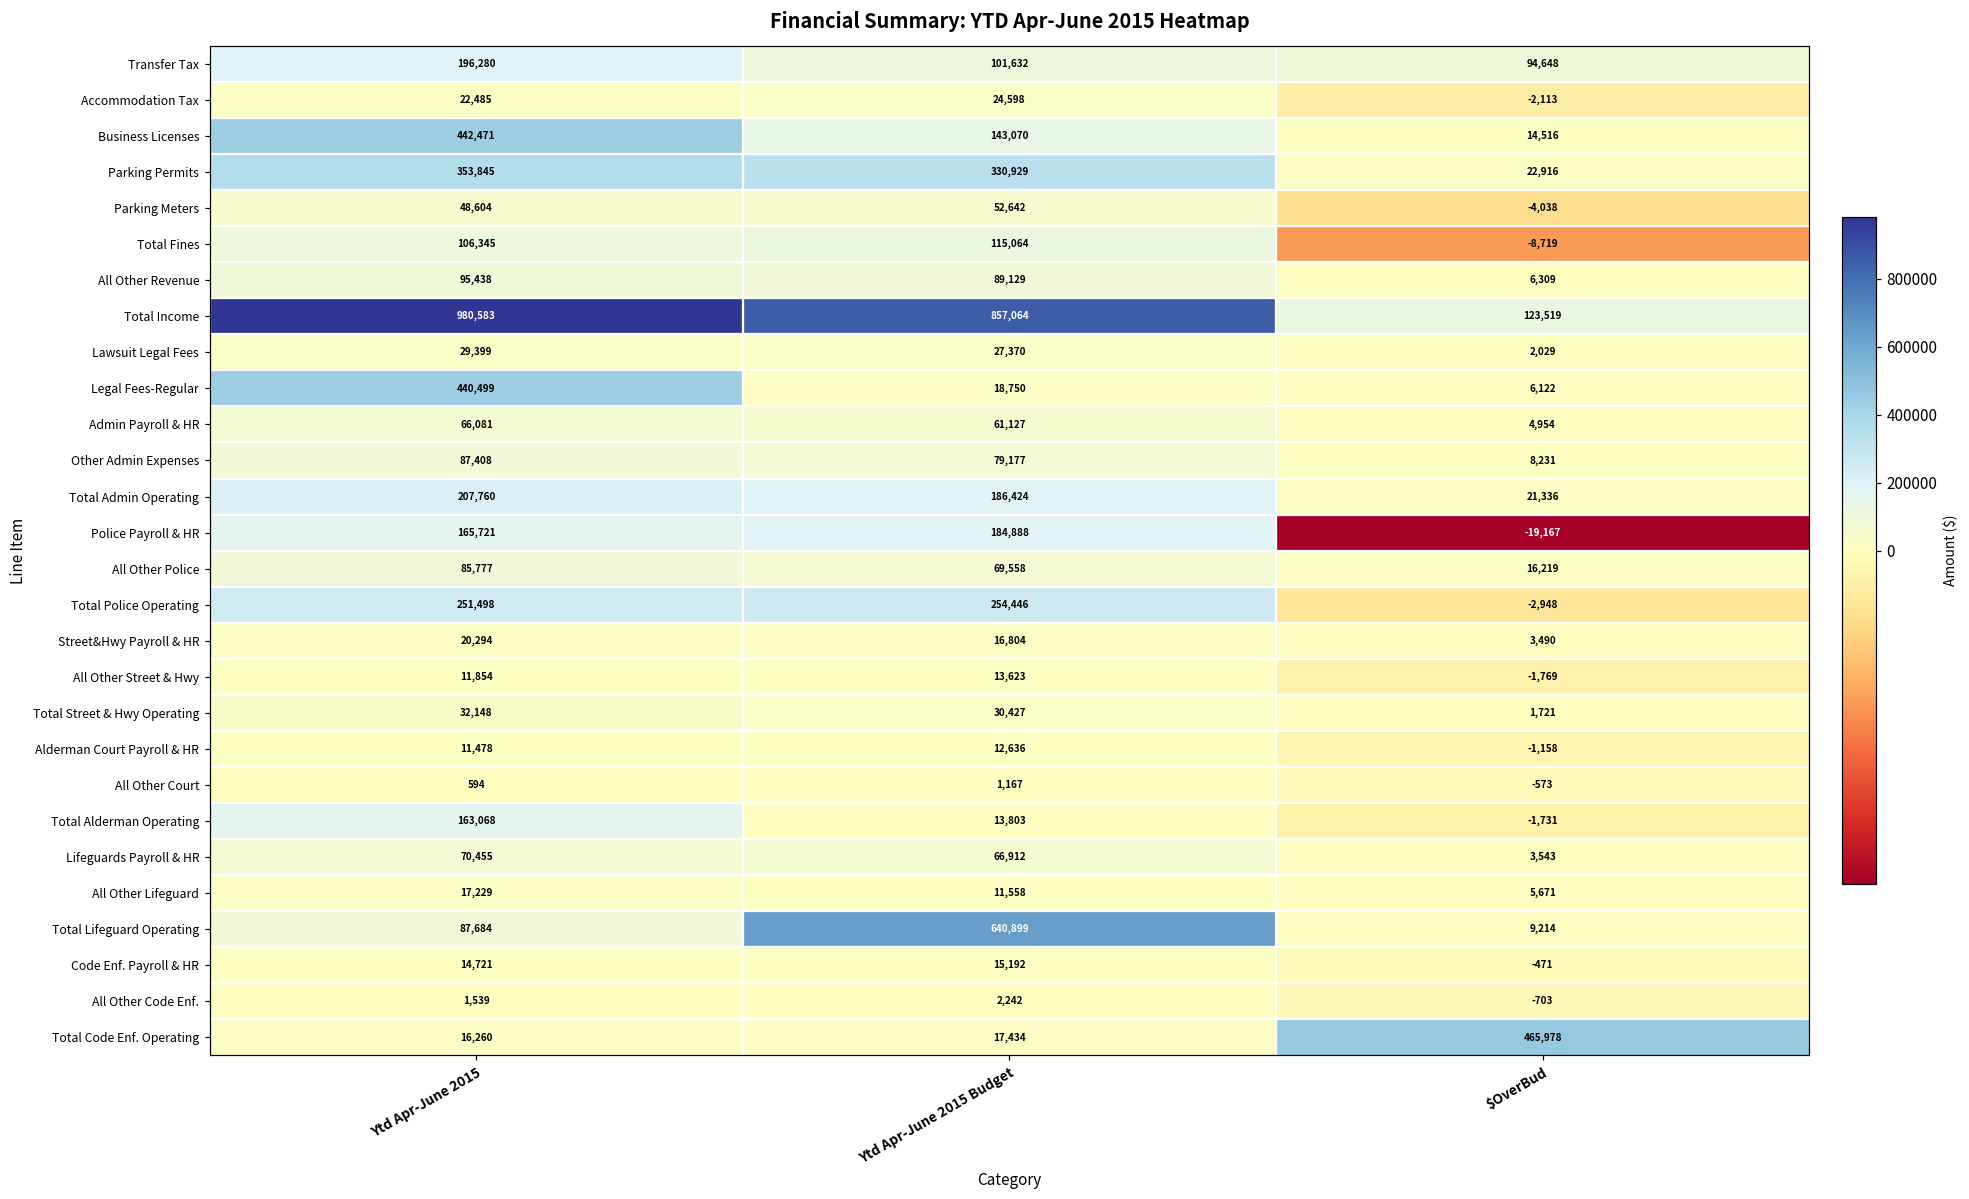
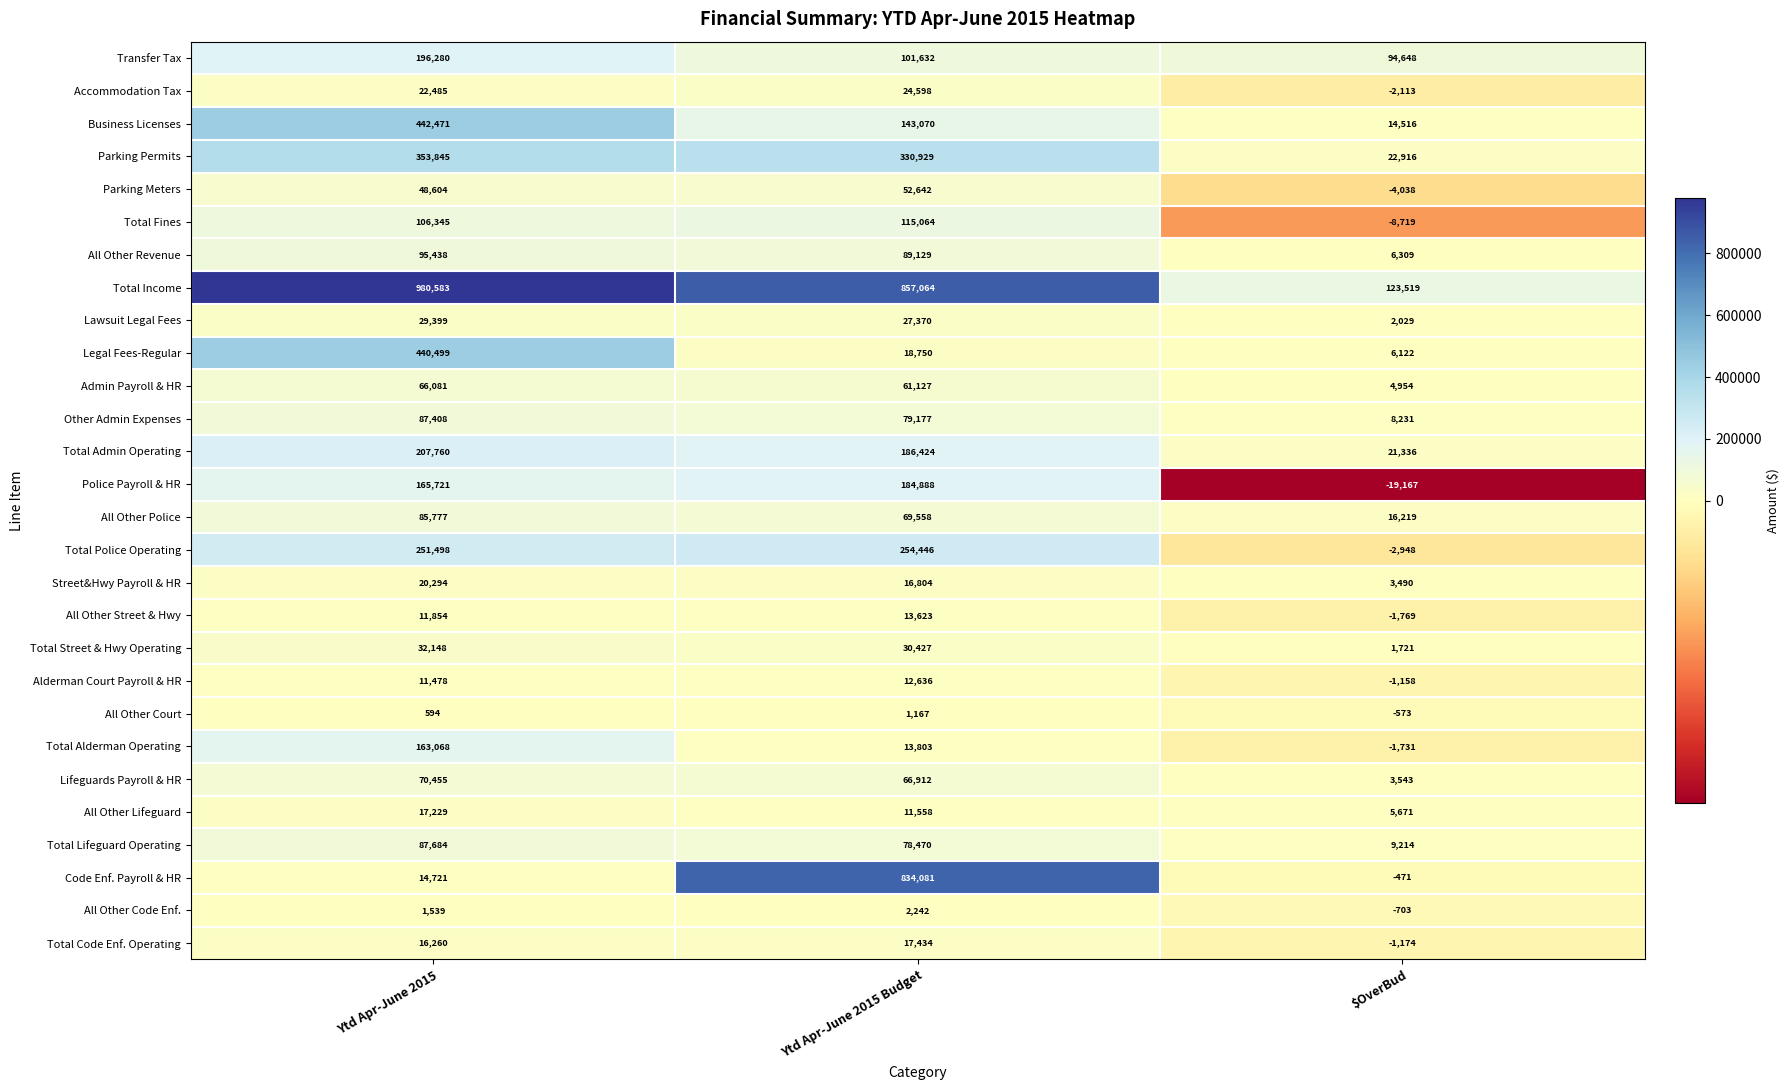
Total Lifeguard Operating, Ytd Apr-June 2015 Budget: 640,899 -> 78,470
Code Enf. Payroll & HR, Ytd Apr-June 2015 Budget: 15,192 -> 834,081
Total Code Enf. Operating, $OverBud: 465,978 -> -1,174
